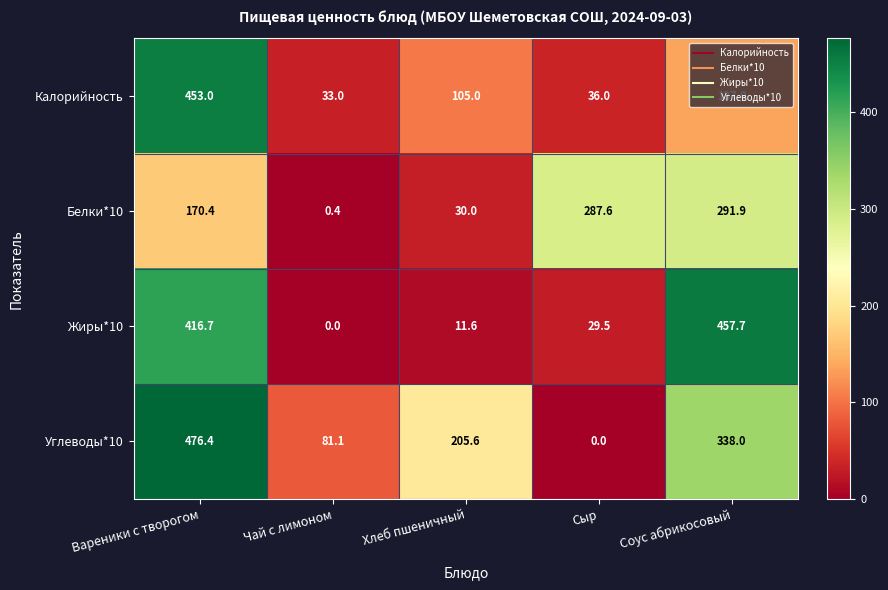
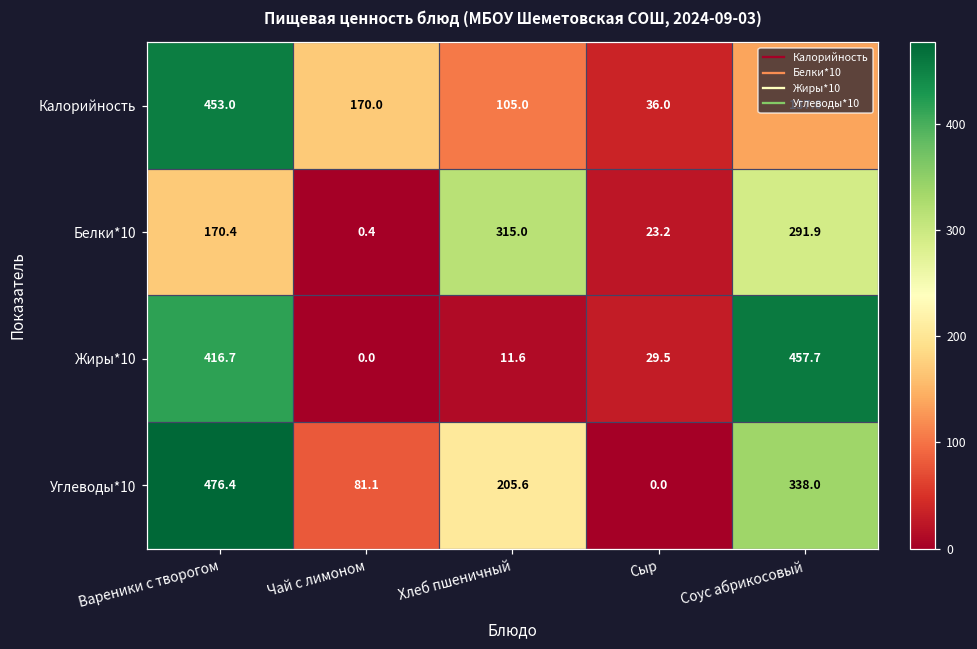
Калорийность, Чай с лимоном: 33.0 -> 170.0
Белки*10, Хлеб пшеничный: 30.0 -> 315.0
Белки*10, Сыр: 287.6 -> 23.2
